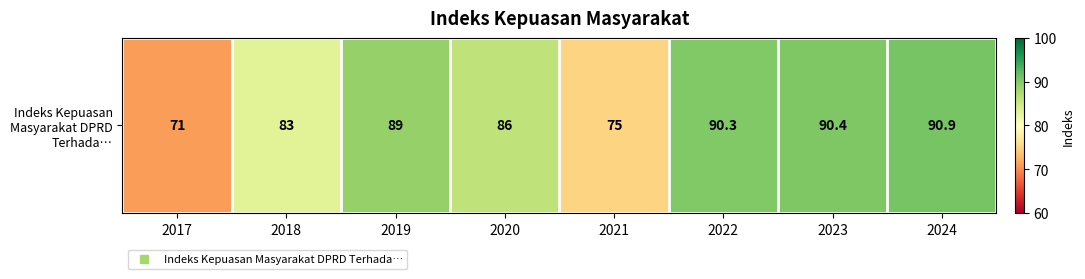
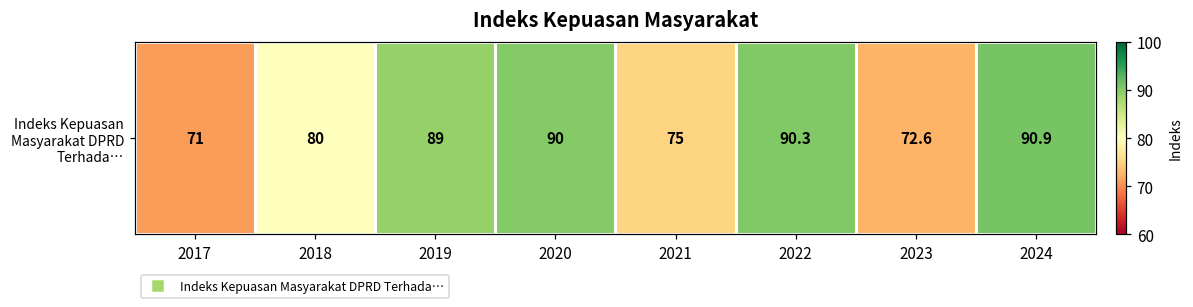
Indeks Kepuasan Masyarakat DPRD Terhada…, 2018: 83 -> 80
Indeks Kepuasan Masyarakat DPRD Terhada…, 2020: 86 -> 90
Indeks Kepuasan Masyarakat DPRD Terhada…, 2023: 90.4 -> 72.6
